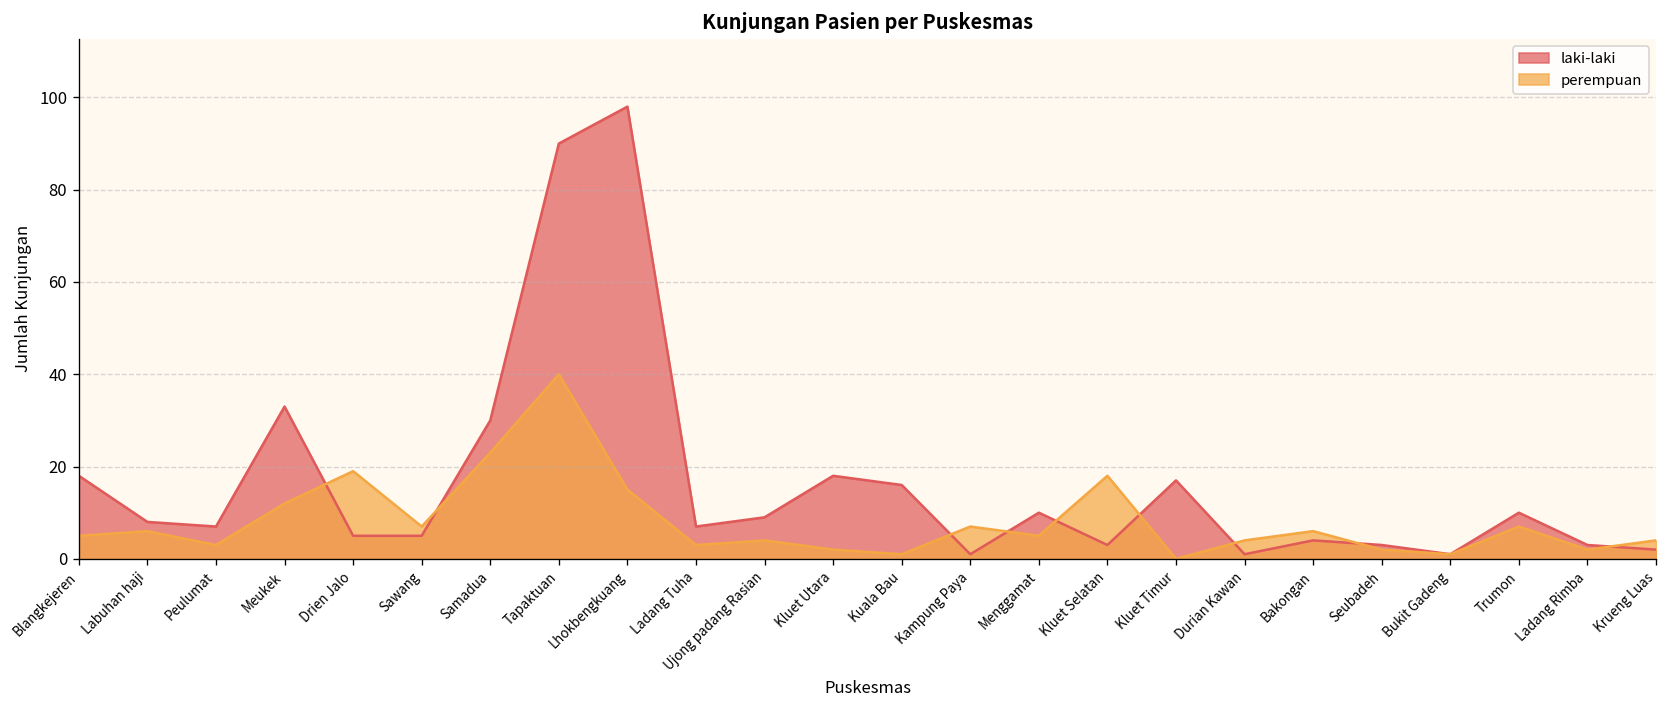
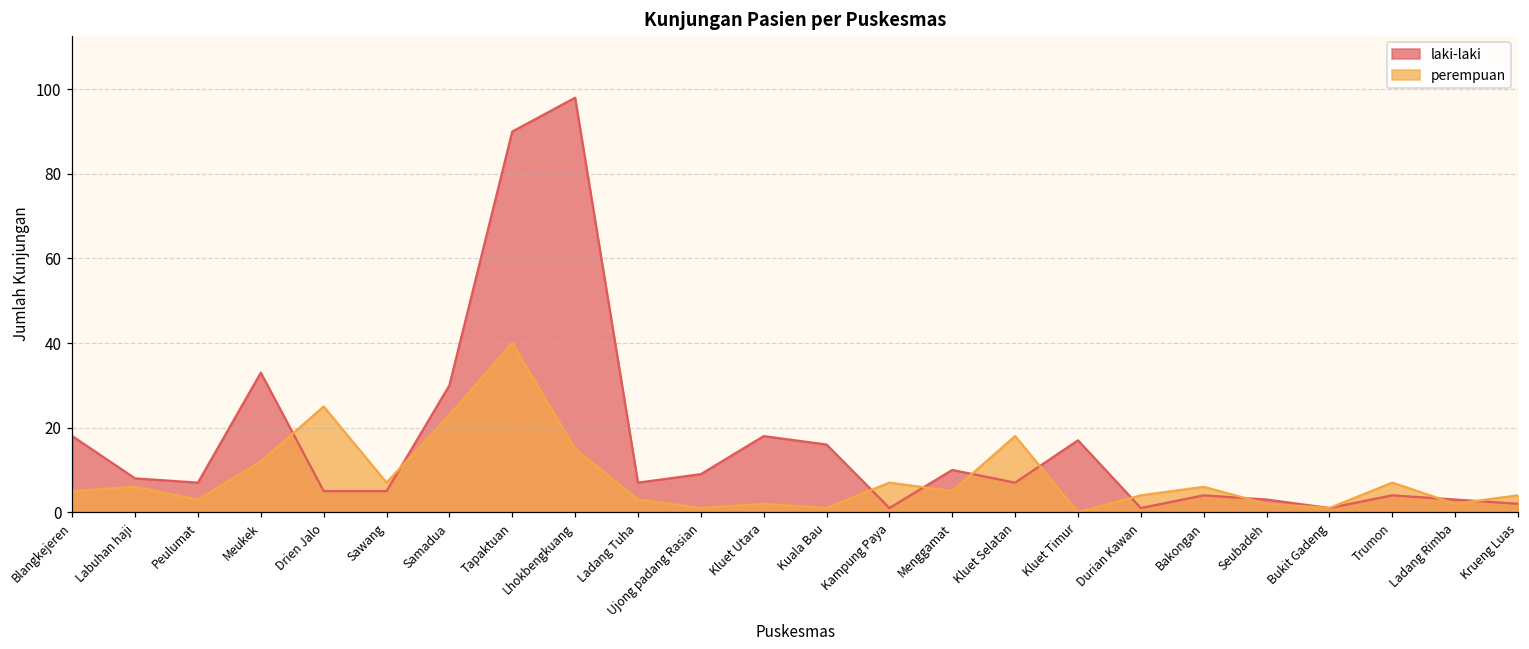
perempuan, Drien Jalo: 19 -> 25
perempuan, Ujong padang Rasian: 4 -> 1
laki-laki, Kluet Selatan: 3 -> 7
laki-laki, Trumon: 10 -> 4
